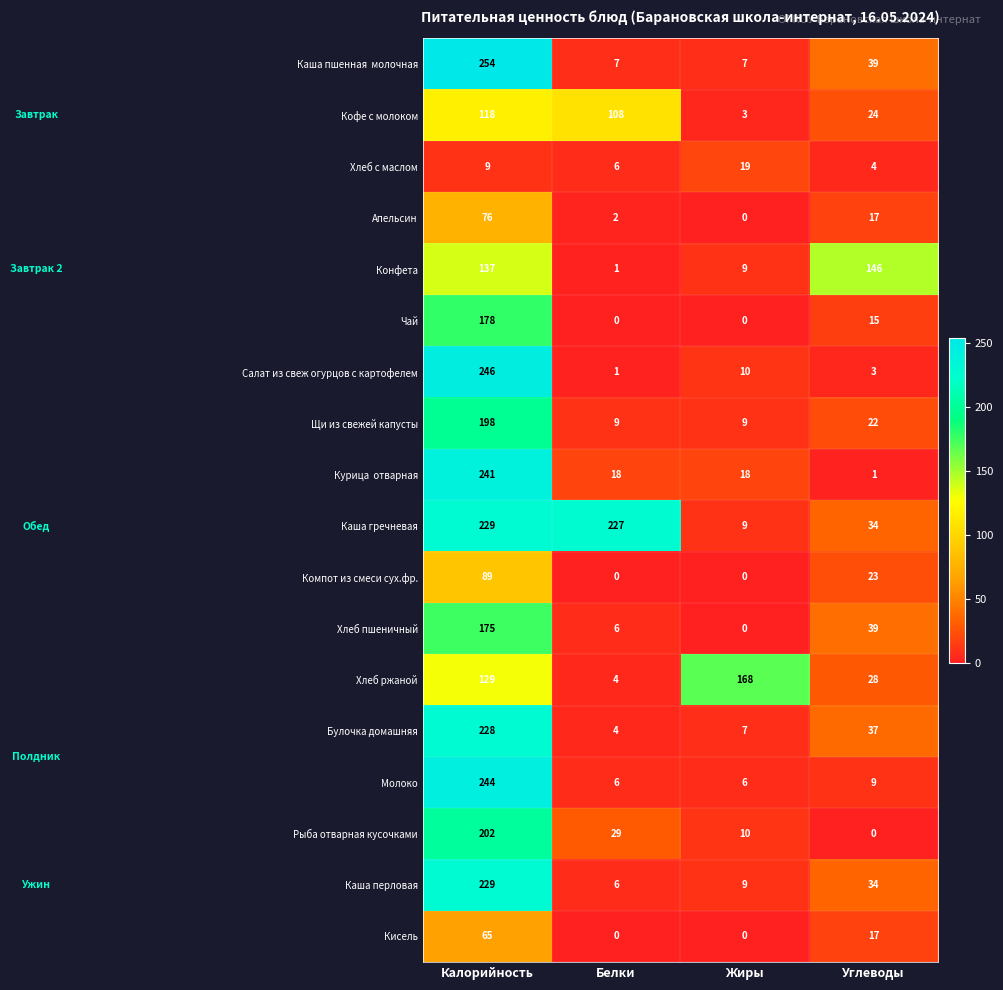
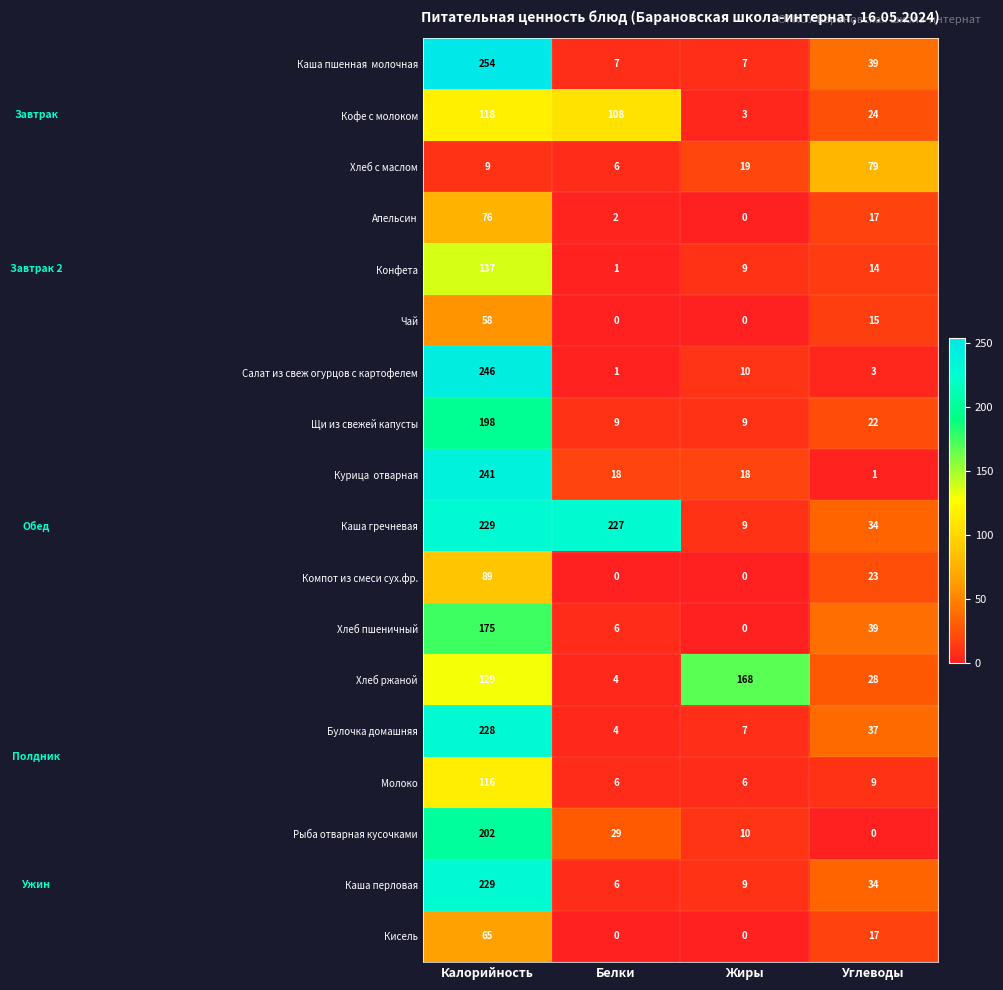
Хлеб с маслом, Углеводы: 4 -> 79
Конфета, Углеводы: 146 -> 14
Чай, Калорийность: 178 -> 58
Молоко, Калорийность: 244 -> 116
